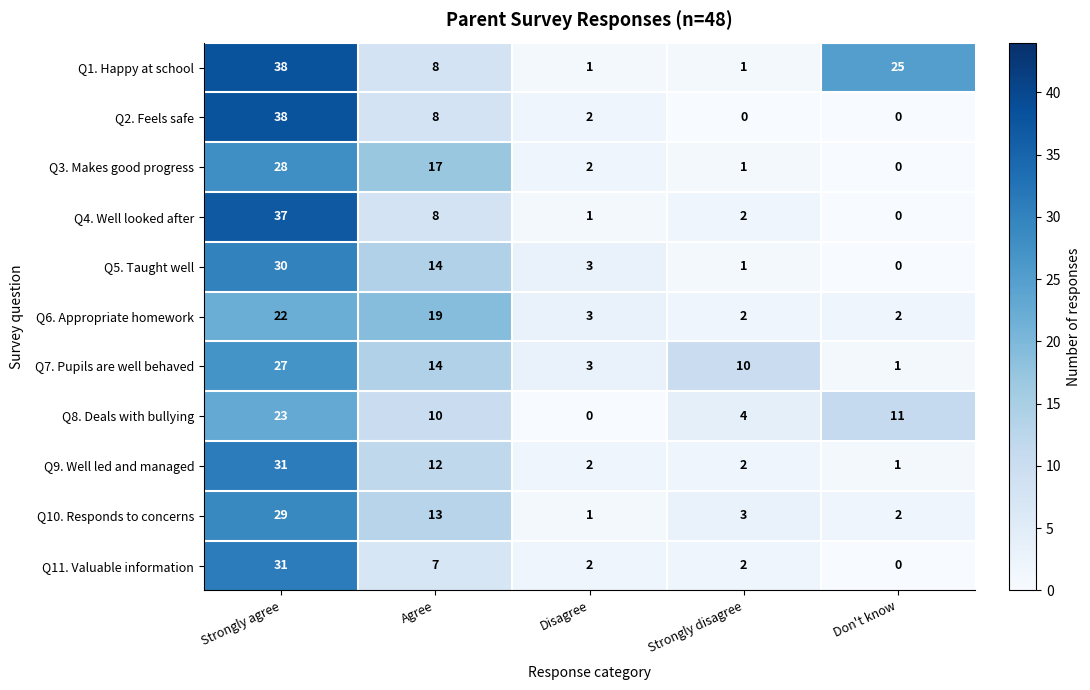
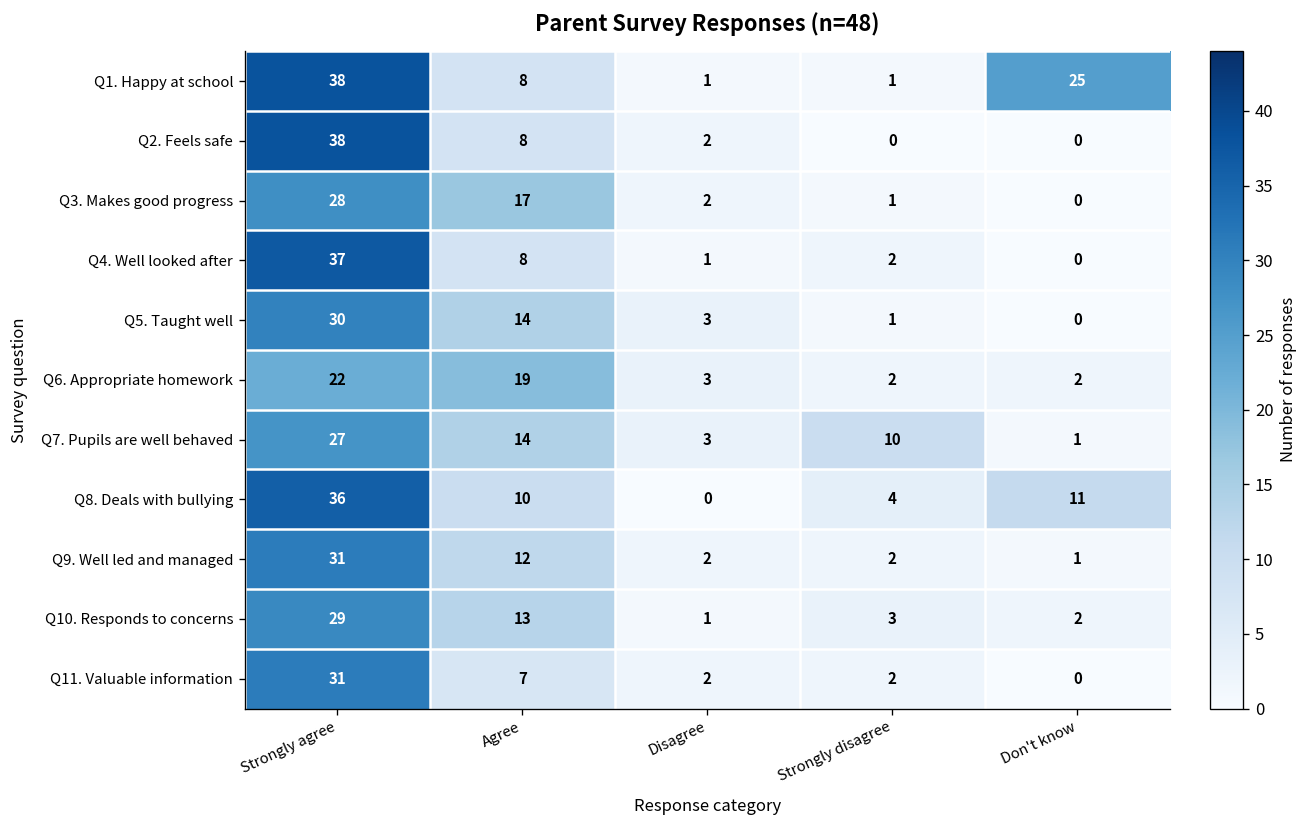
Q8. Deals with bullying, Strongly agree: 23 -> 36
